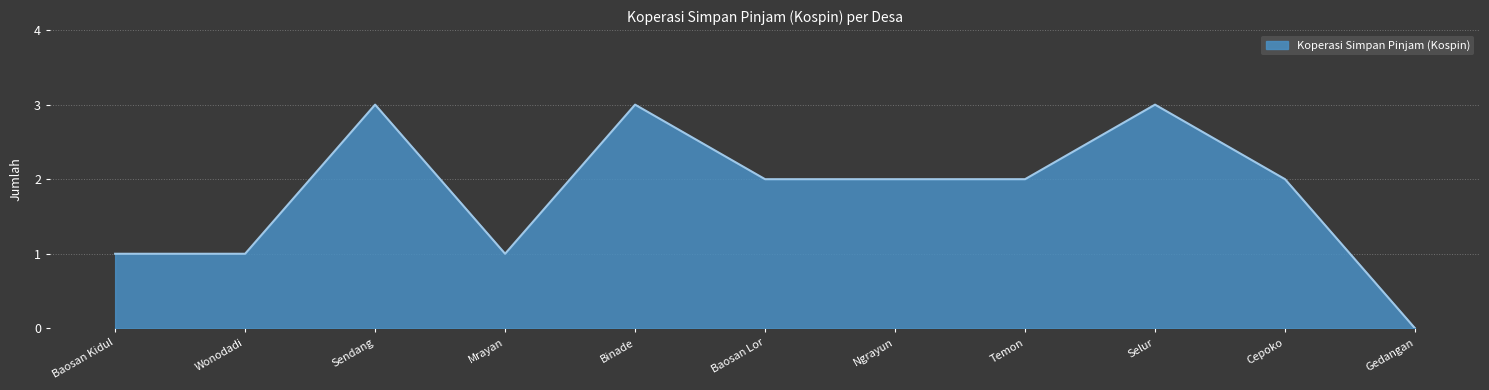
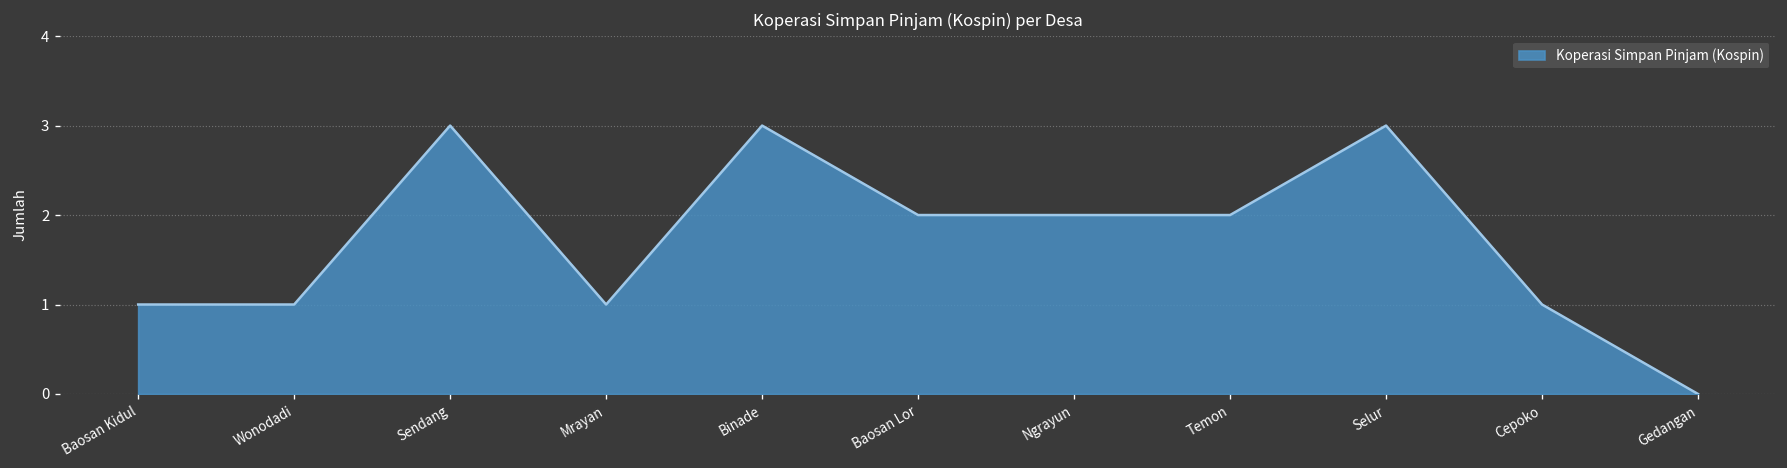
Cepoko: 2 -> 1
